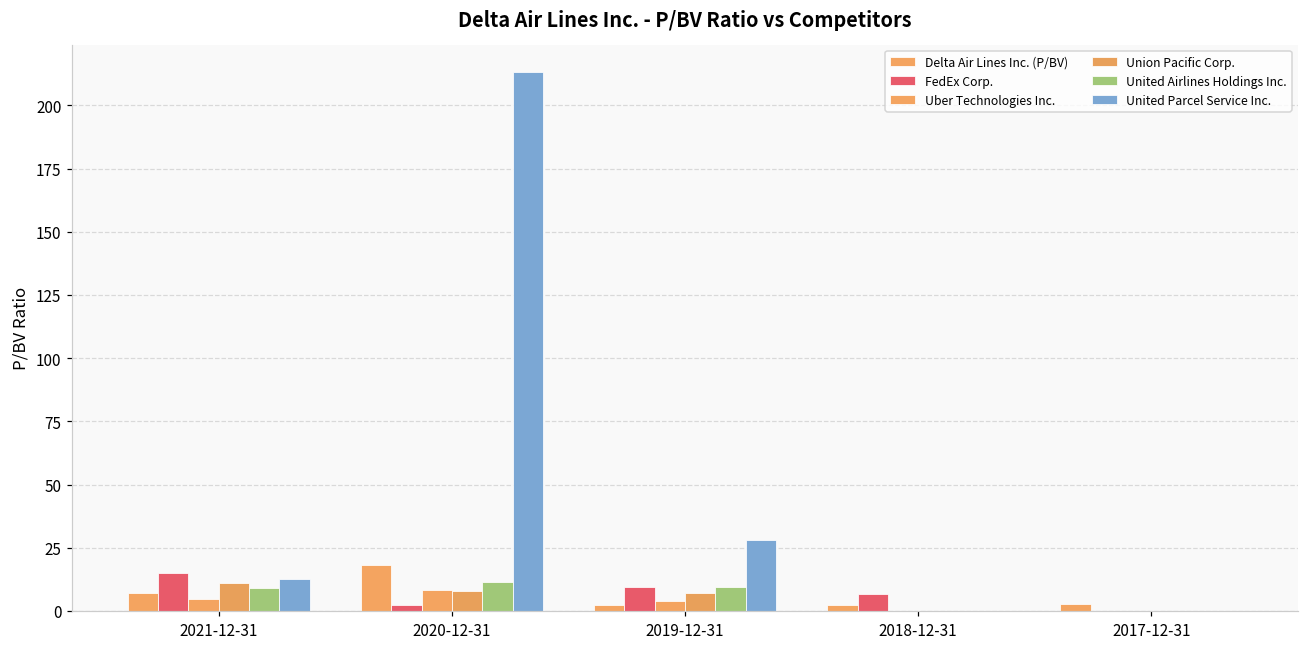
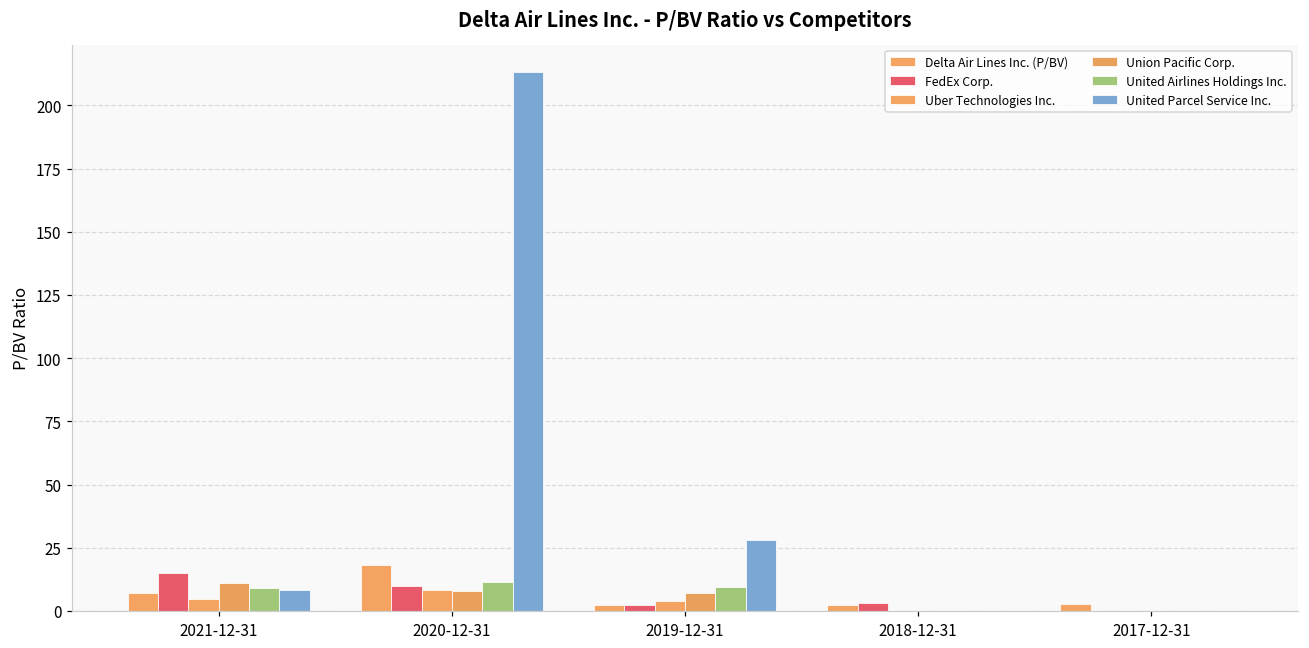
United Parcel Service Inc., 2021-12-31: 13 -> 8
FedEx Corp., 2020-12-31: 2 -> 10
FedEx Corp., 2019-12-31: 10 -> 2
FedEx Corp., 2018-12-31: 7 -> 3
